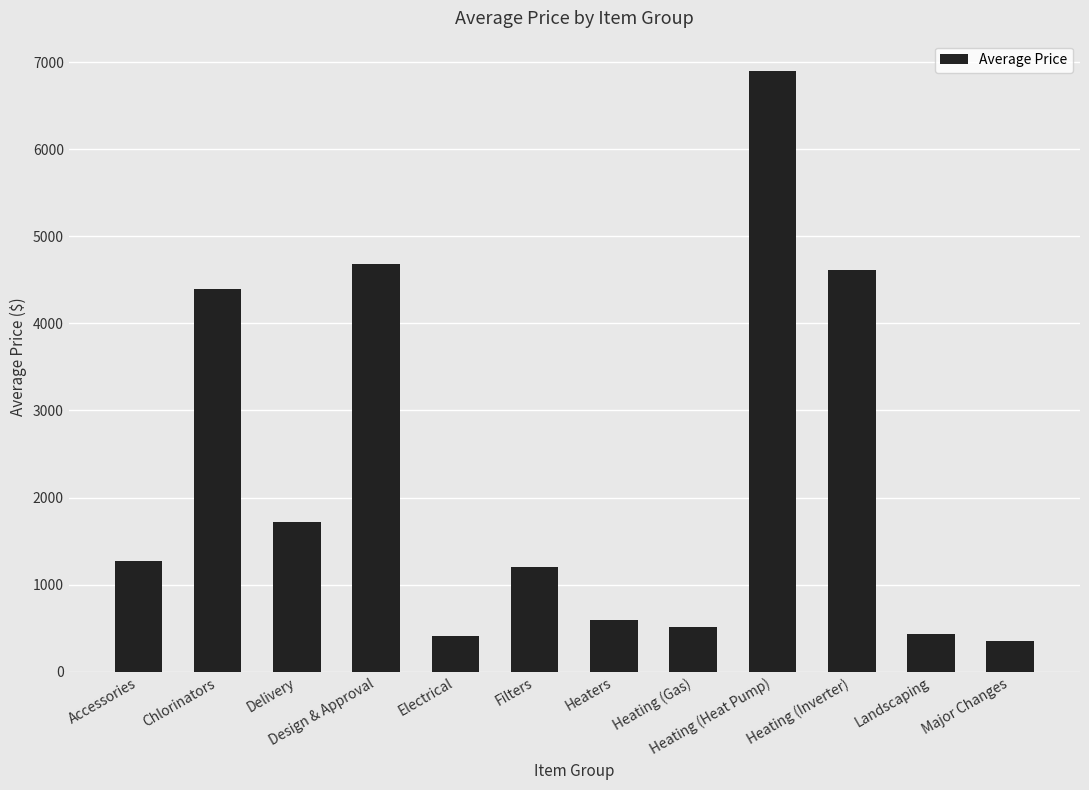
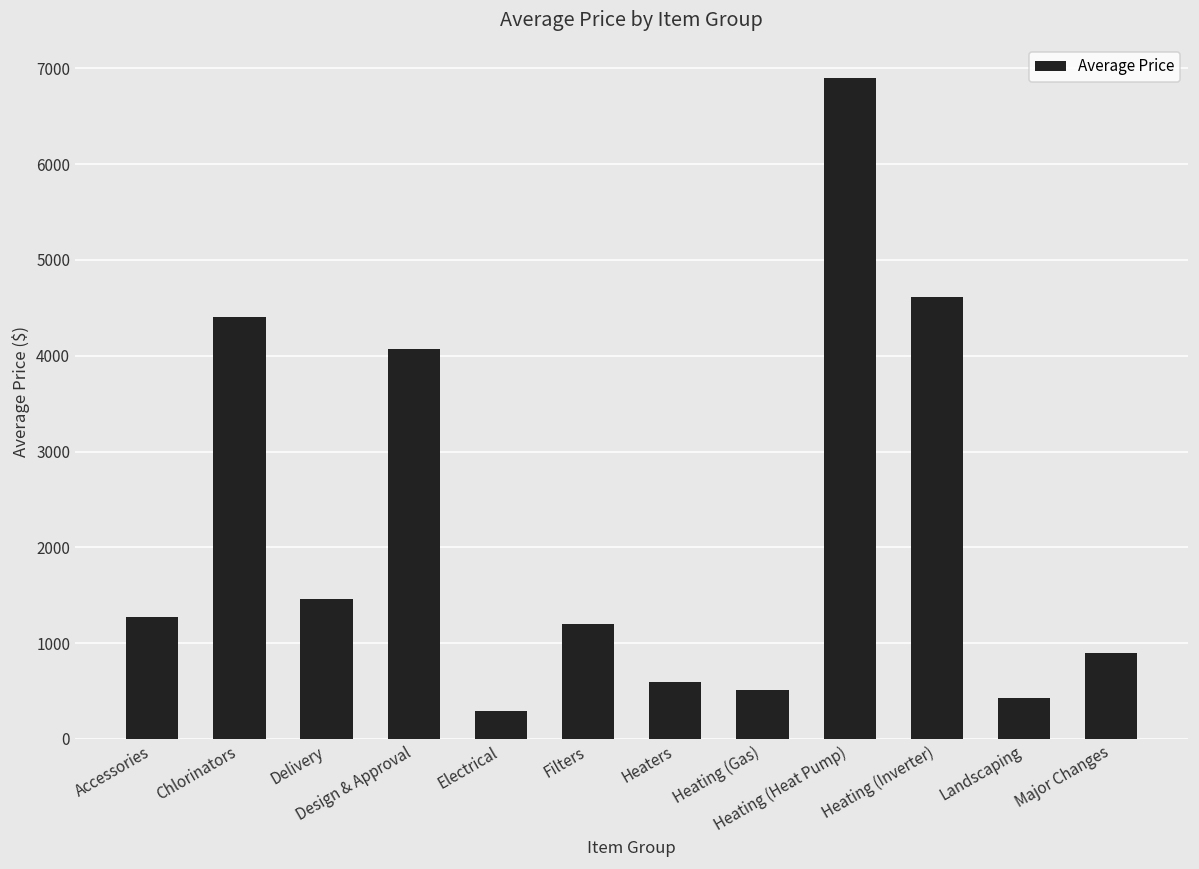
Delivery: 1700 -> 1500
Design & Approval: 4700 -> 4100
Electrical: 400 -> 300
Major Changes: 400 -> 900
